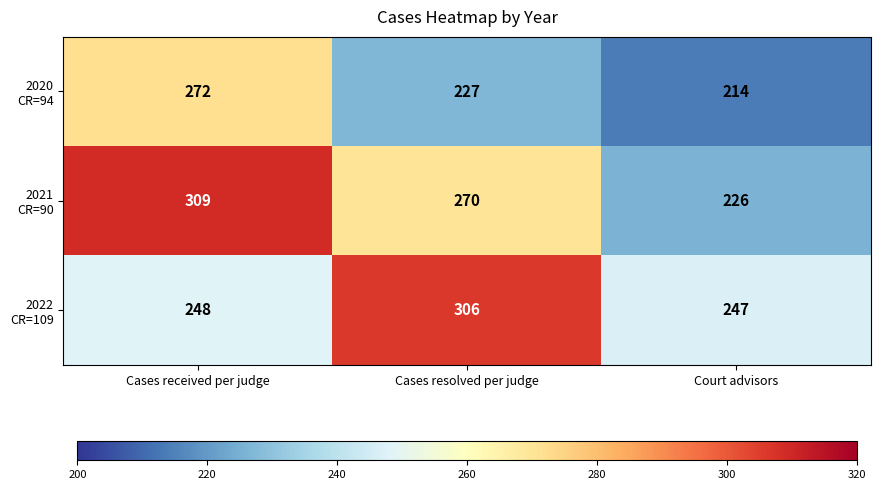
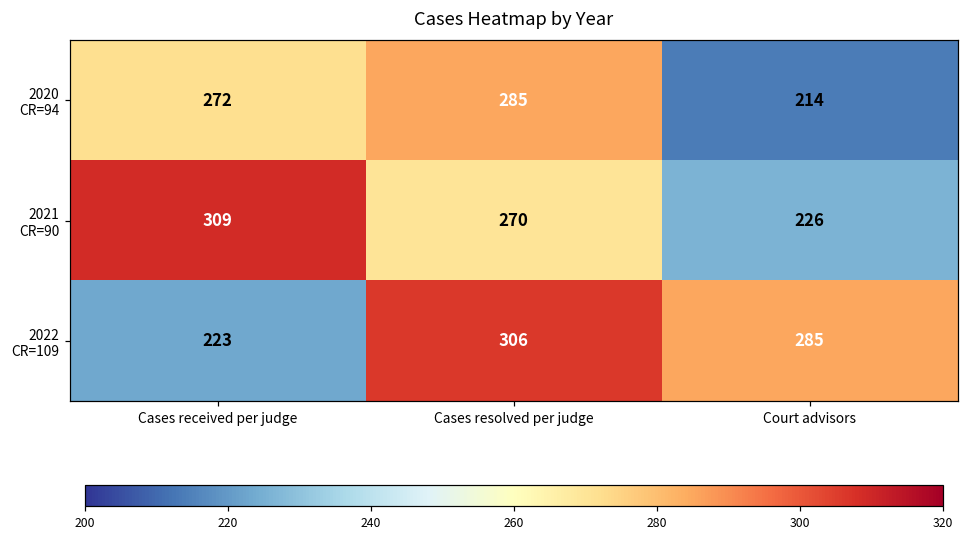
2020 CR=94, Cases resolved per judge: 227 -> 285
2022 CR=109, Cases received per judge: 248 -> 223
2022 CR=109, Court advisors: 247 -> 285
